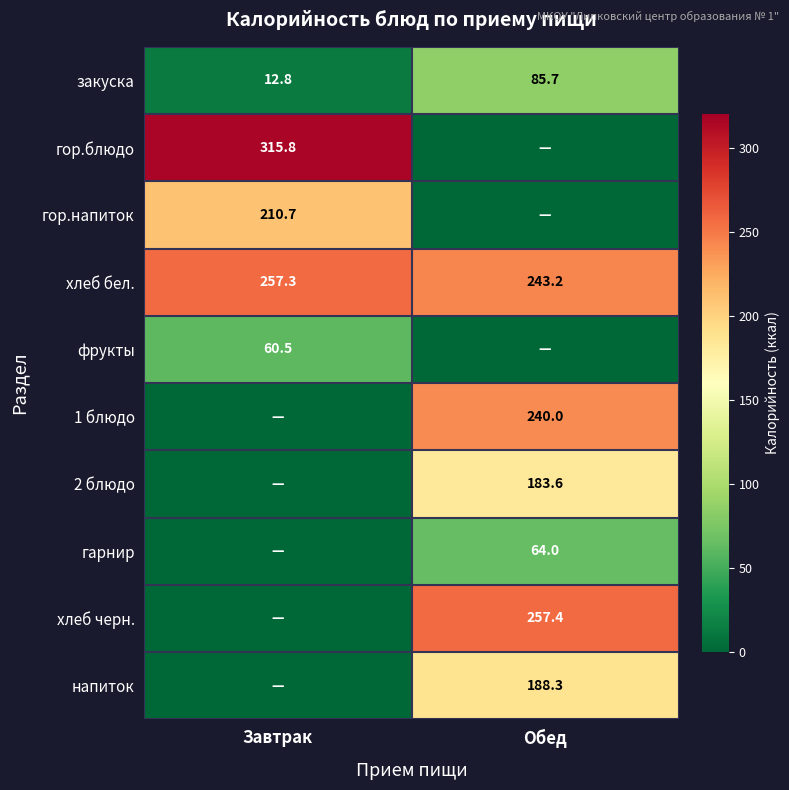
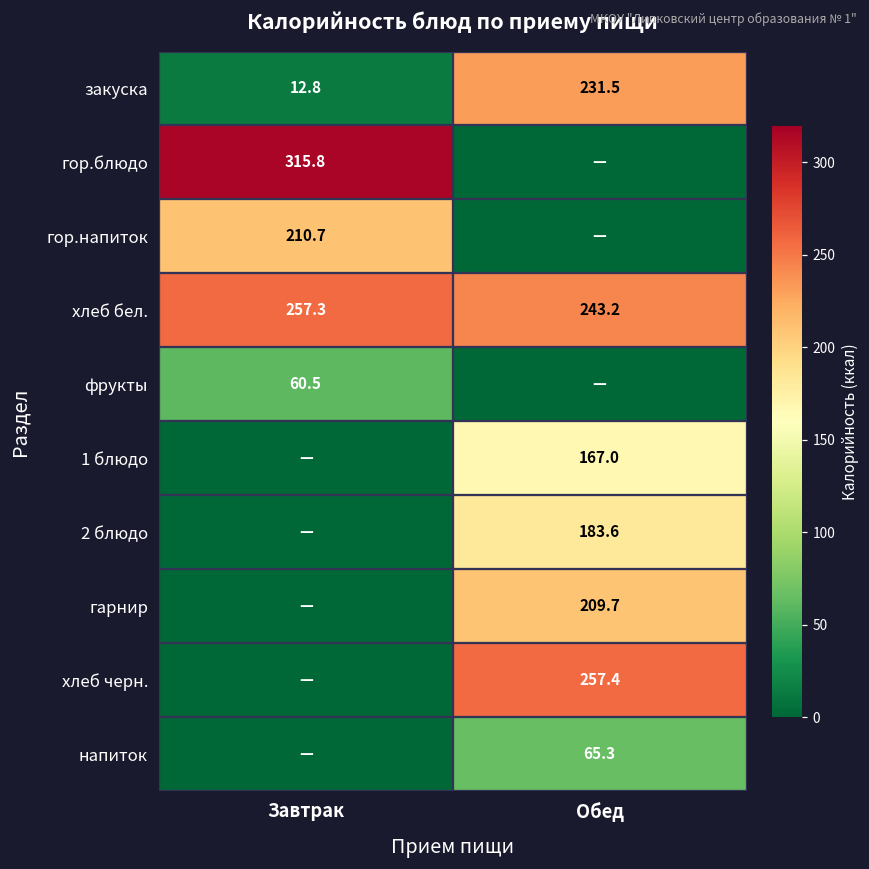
закуска, Обед: 85.7 -> 231.5
1 блюдо, Обед: 240.0 -> 167.0
гарнир, Обед: 64.0 -> 209.7
напиток, Обед: 188.3 -> 65.3
